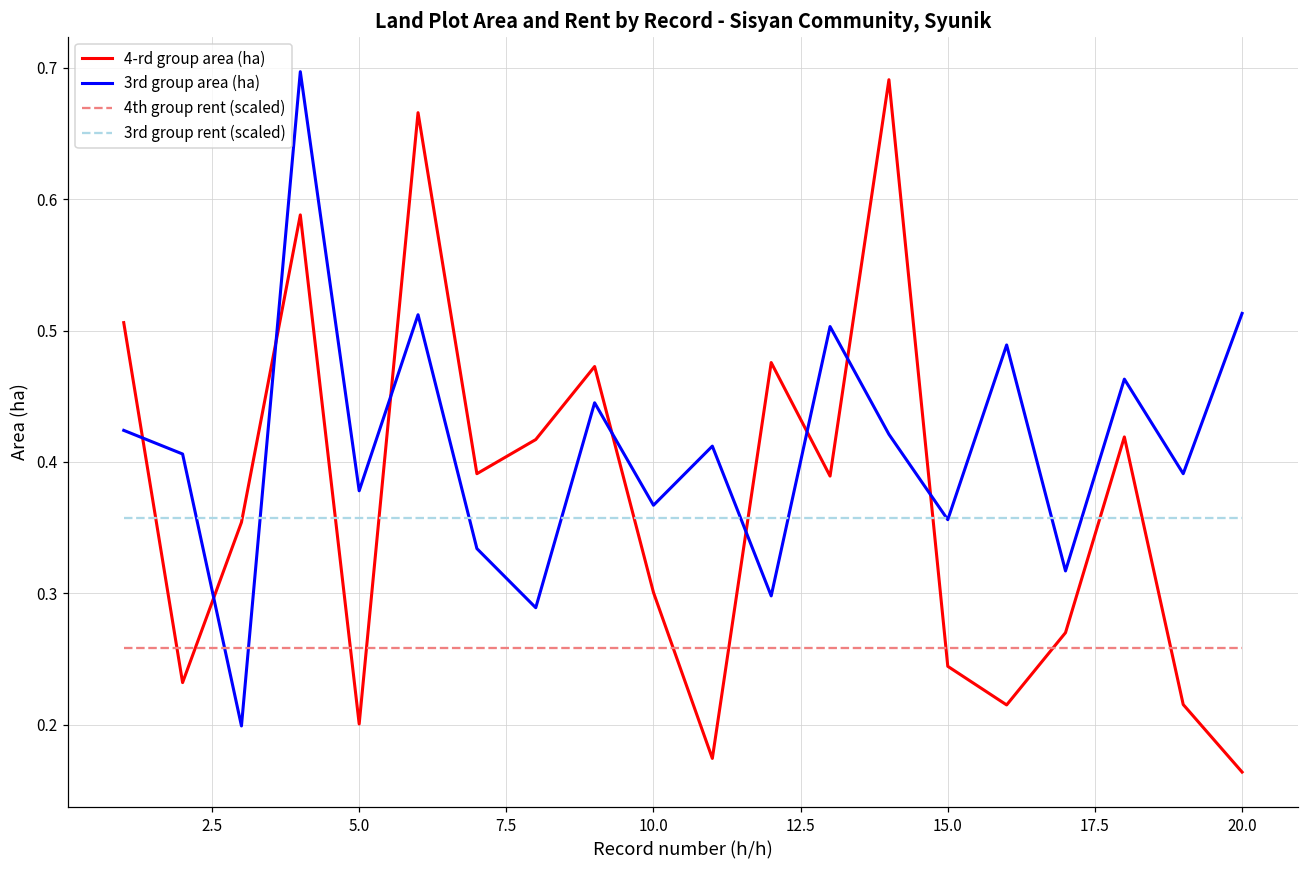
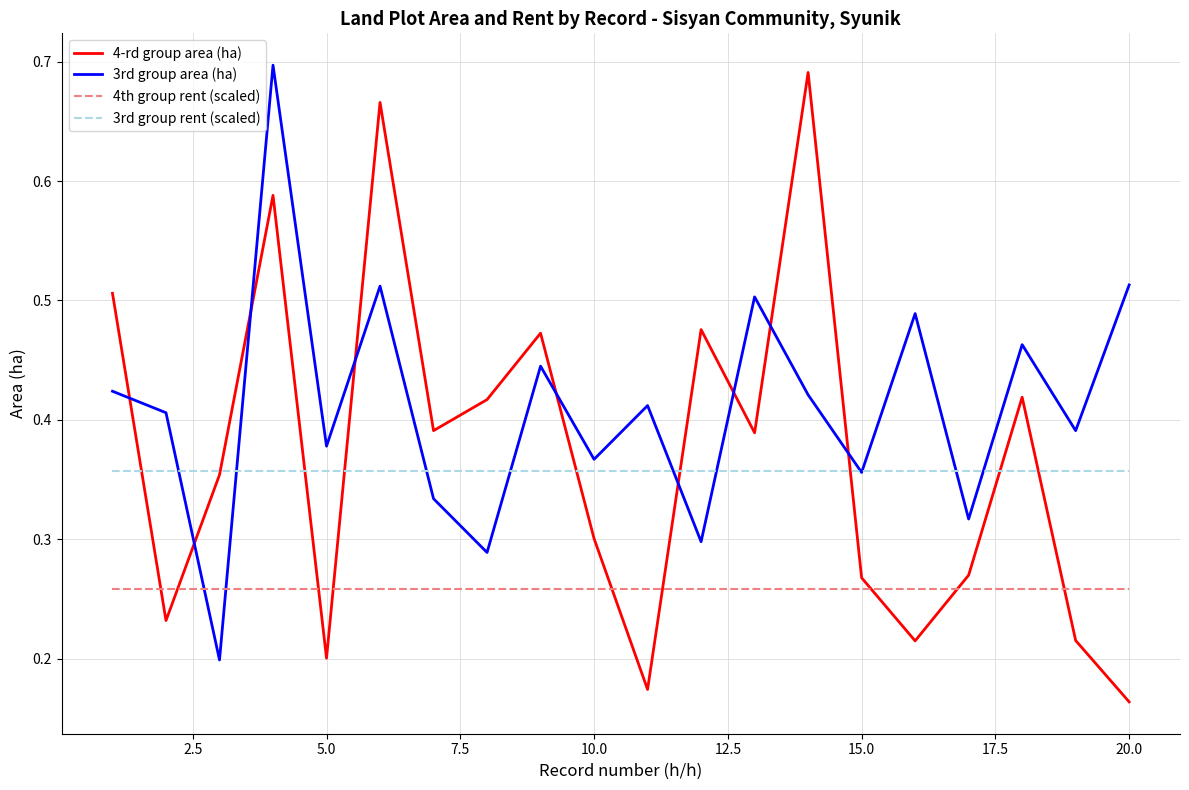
4-rd group area (ha), 15.0: 0.244 -> 0.268
